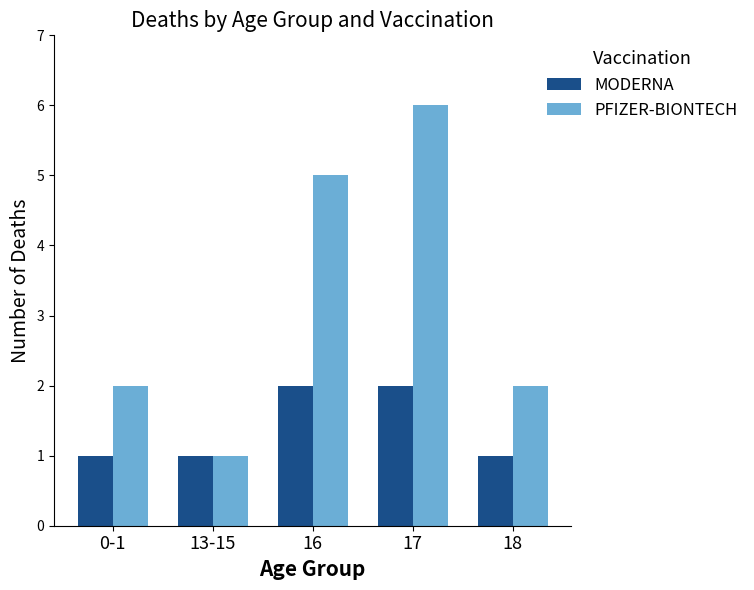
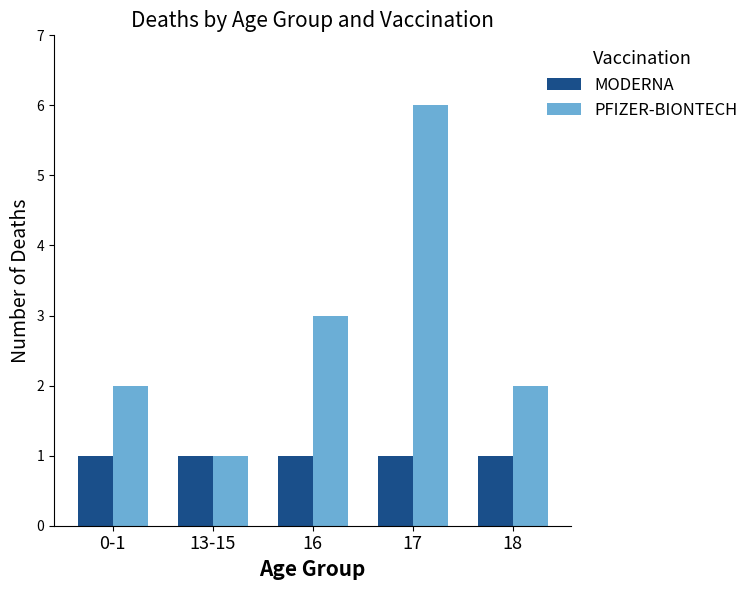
MODERNA, 16: 2 -> 1
PFIZER-BIONTECH, 16: 5 -> 3
MODERNA, 17: 2 -> 1
